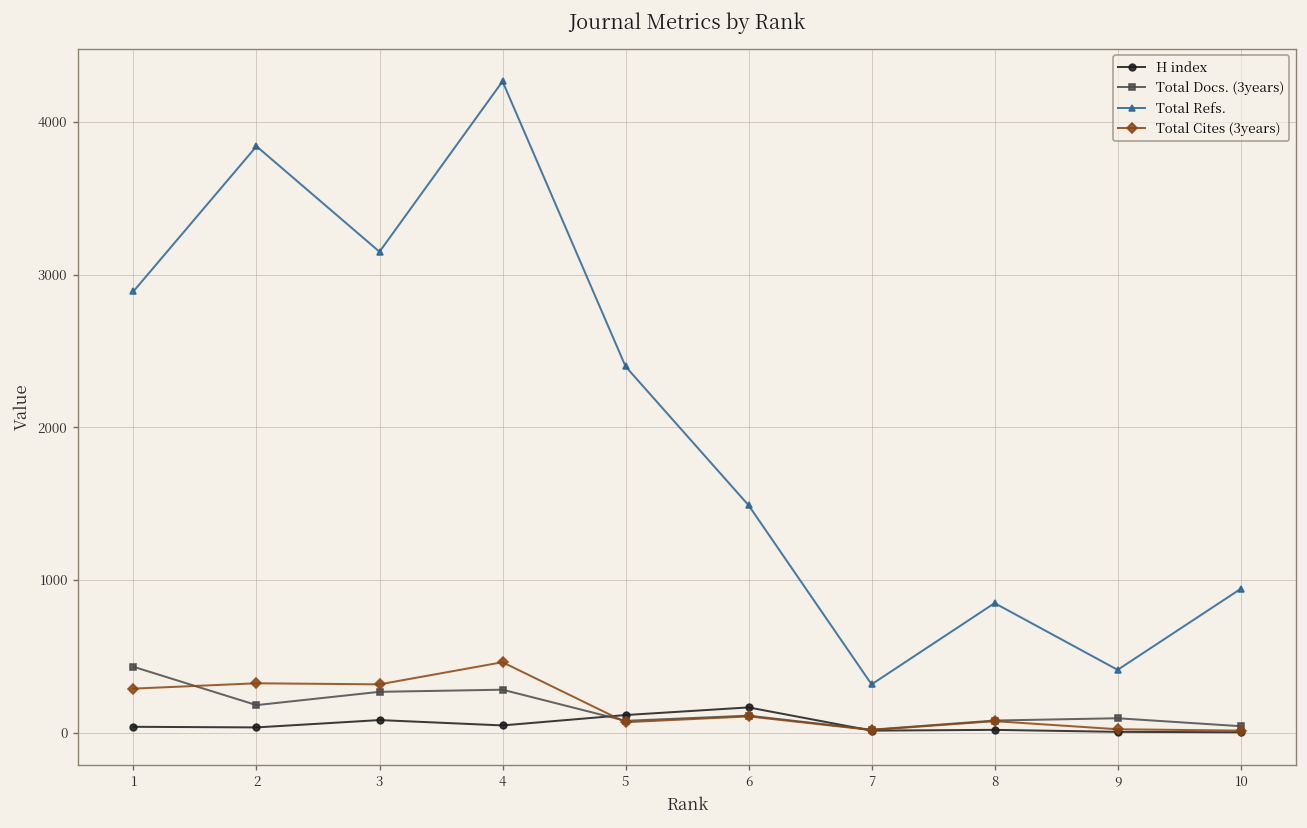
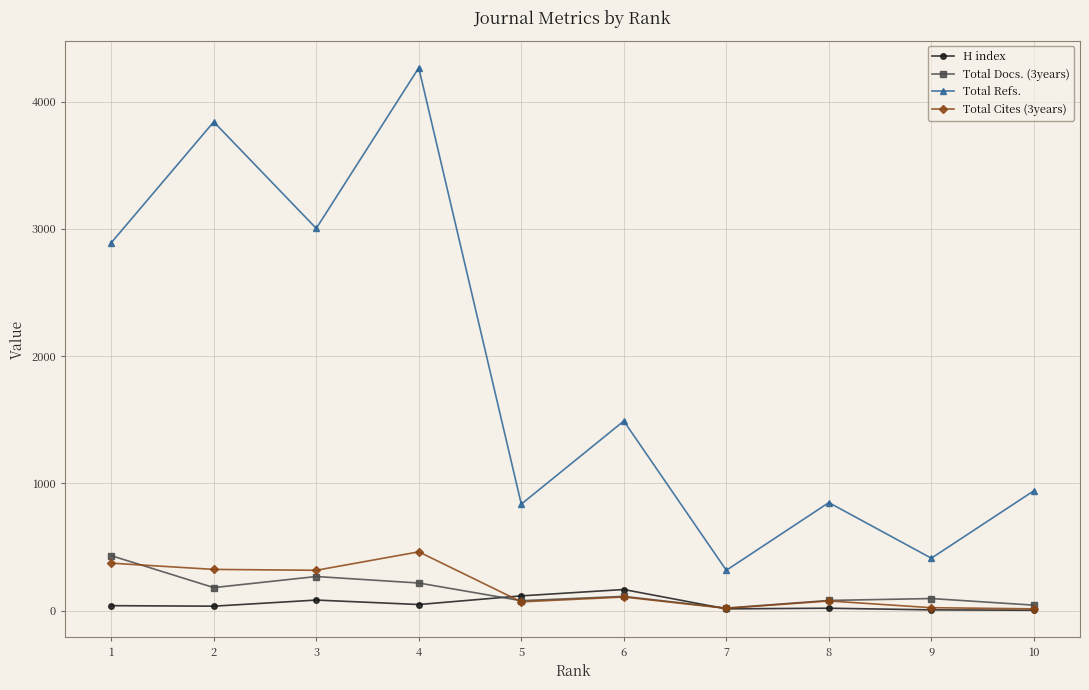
Total Cites (3years), 1: 290 -> 370
Total Refs., 3: 3150 -> 3000
Total Docs. (3years), 4: 280 -> 220
Total Refs., 5: 2400 -> 840
